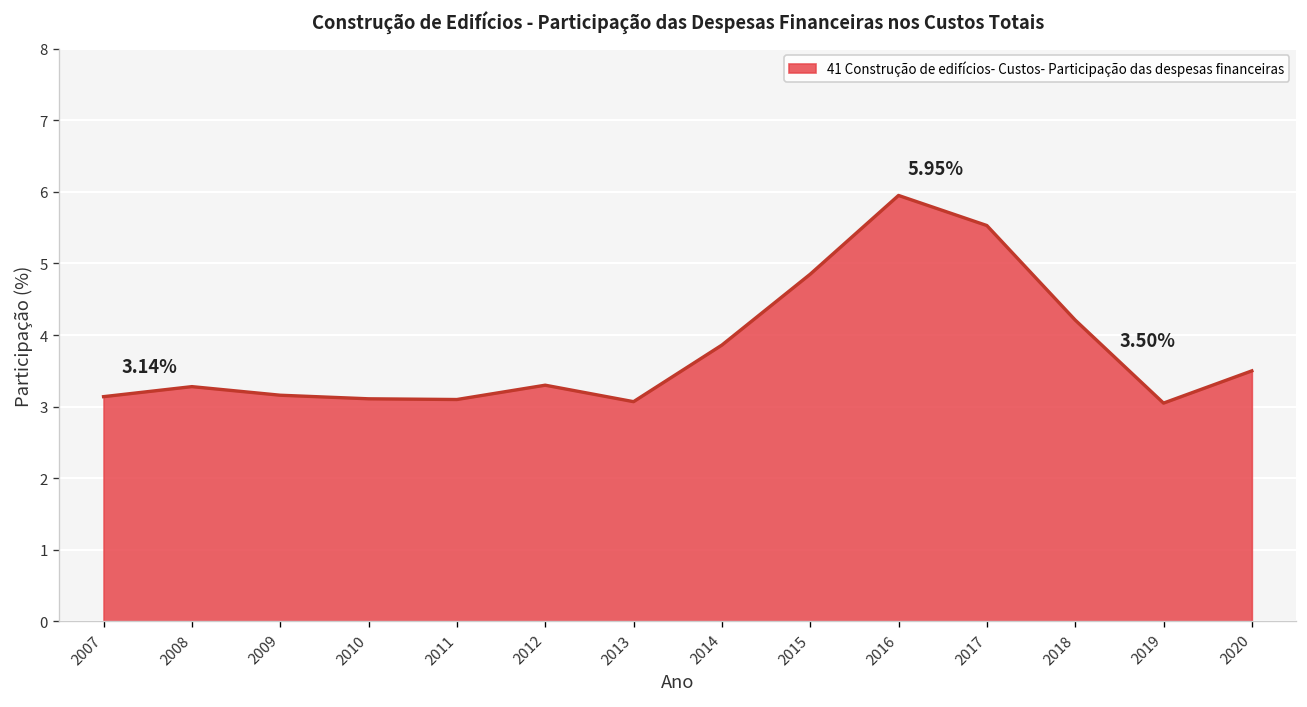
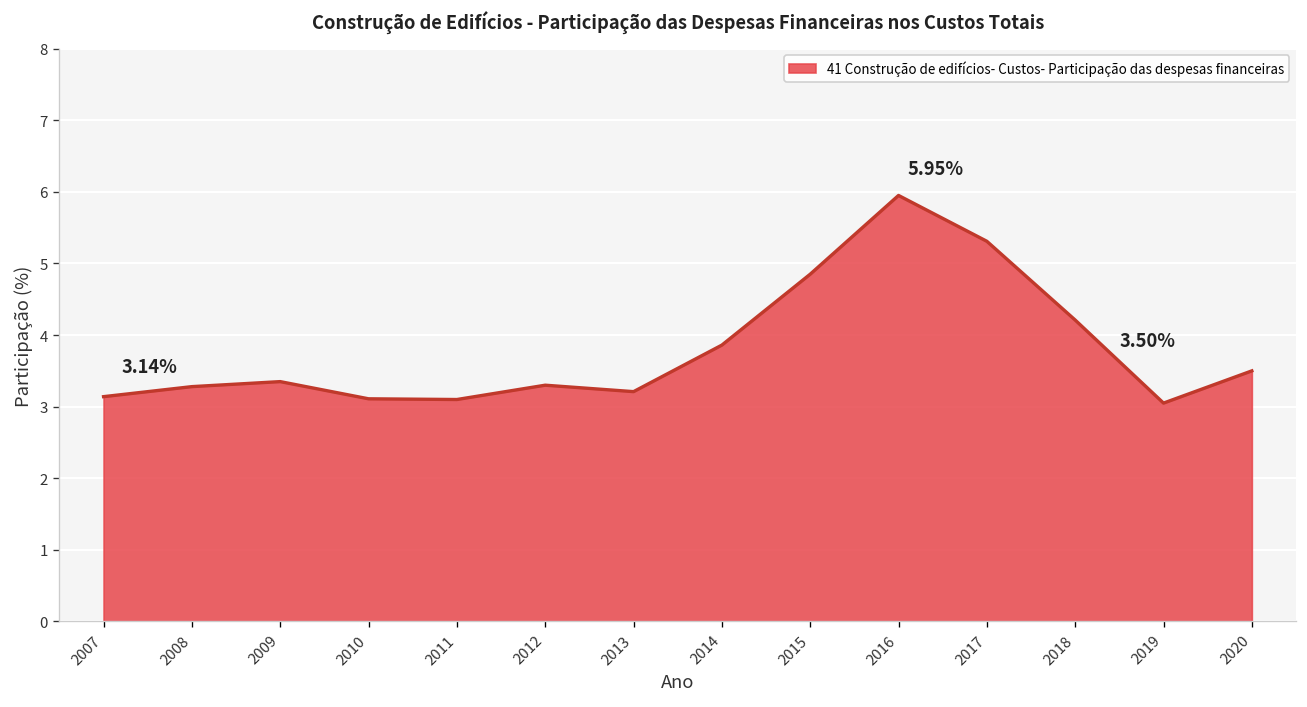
2009: 3.2 -> 3.4
2013: 3.1 -> 3.2
2017: 5.5 -> 5.3
